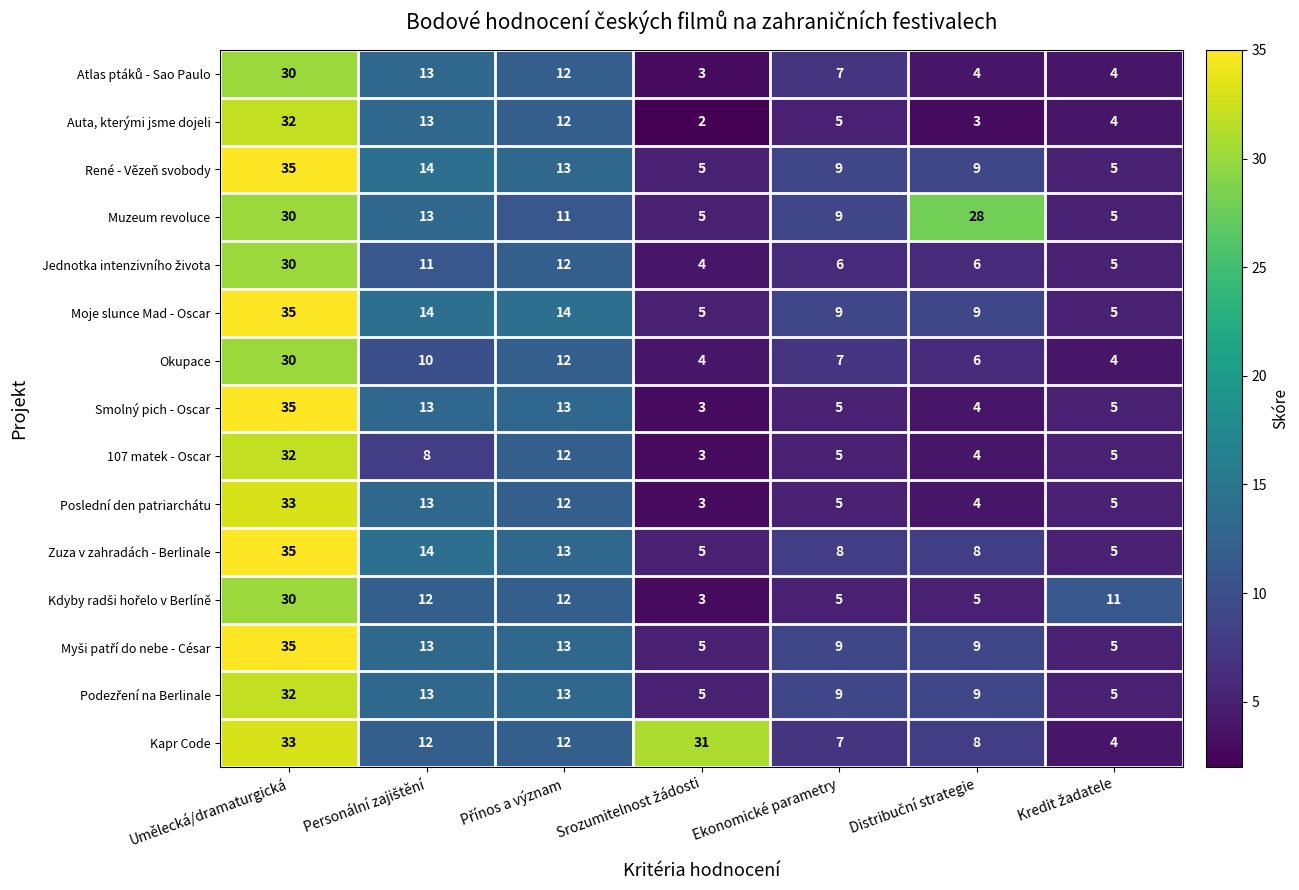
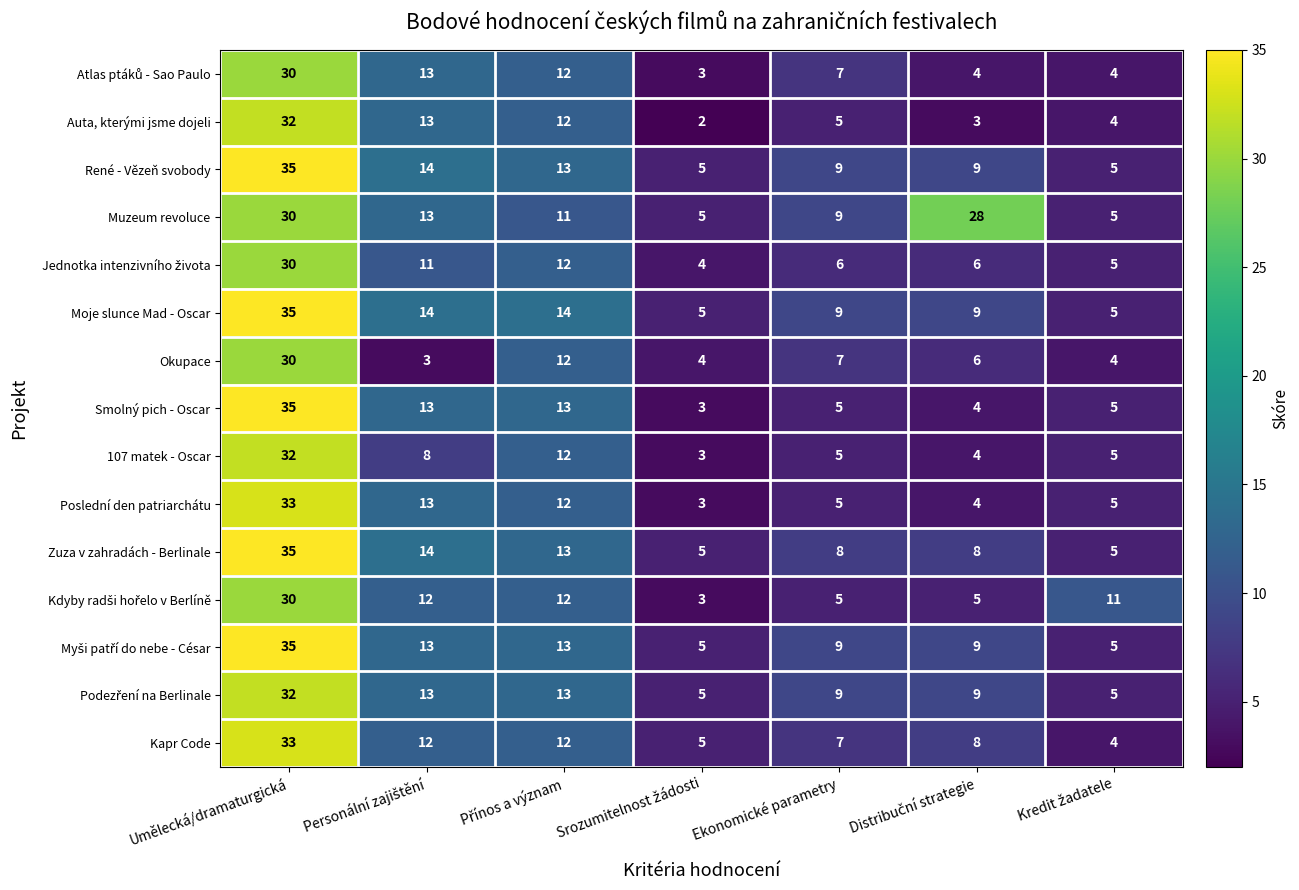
Okupace, Personální zajištění: 10 -> 3
Kapr Code, Srozumitelnost žádosti: 31 -> 5
